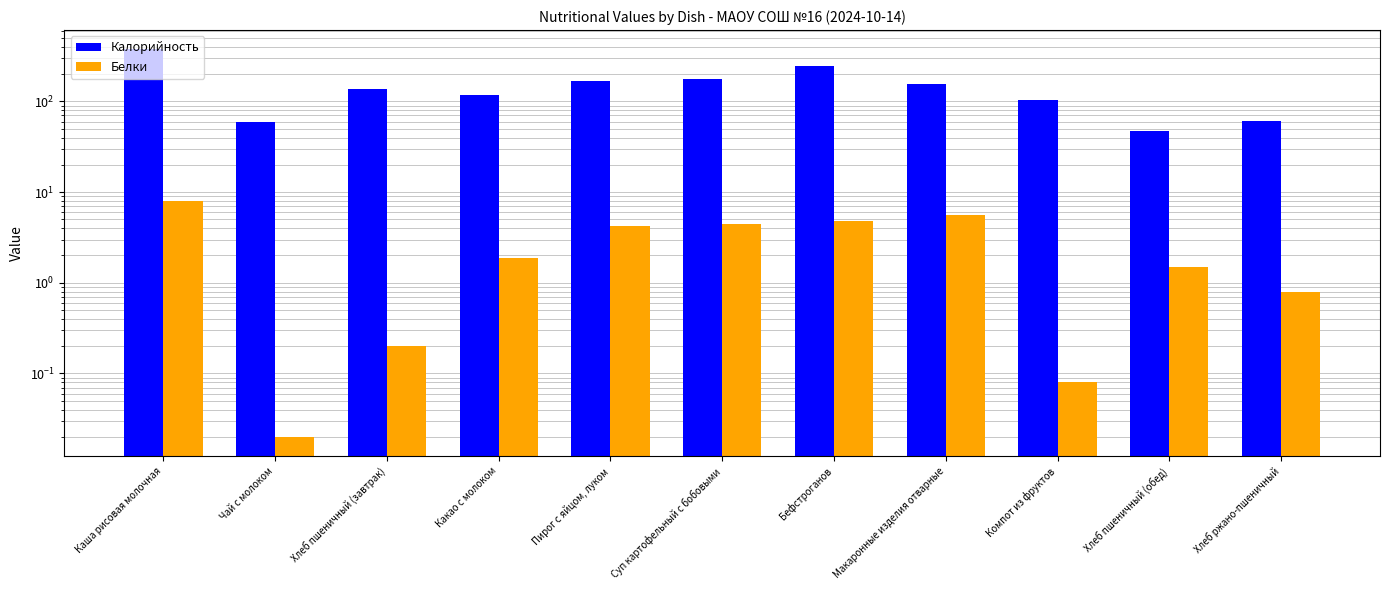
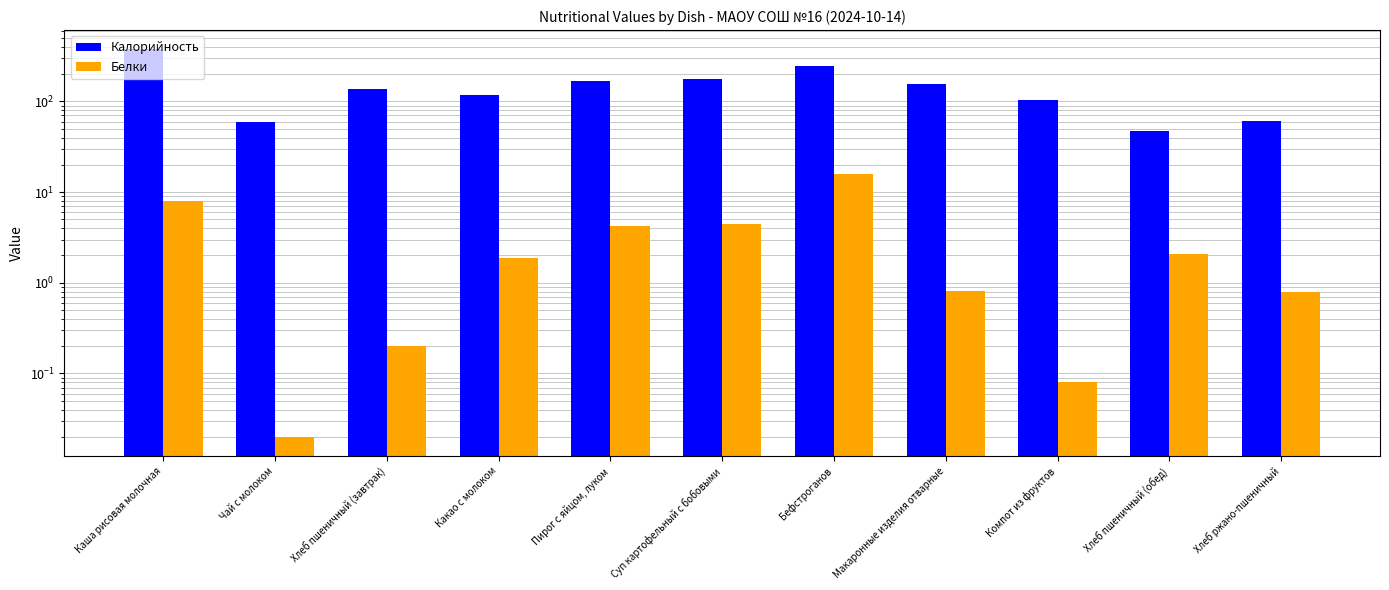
Белки, Бефстроганов: 5 -> 16
Белки, Макаронные изделия отварные: 6 -> 0.8
Белки, Хлеб пшеничный (обед): 1.5 -> 2.1
